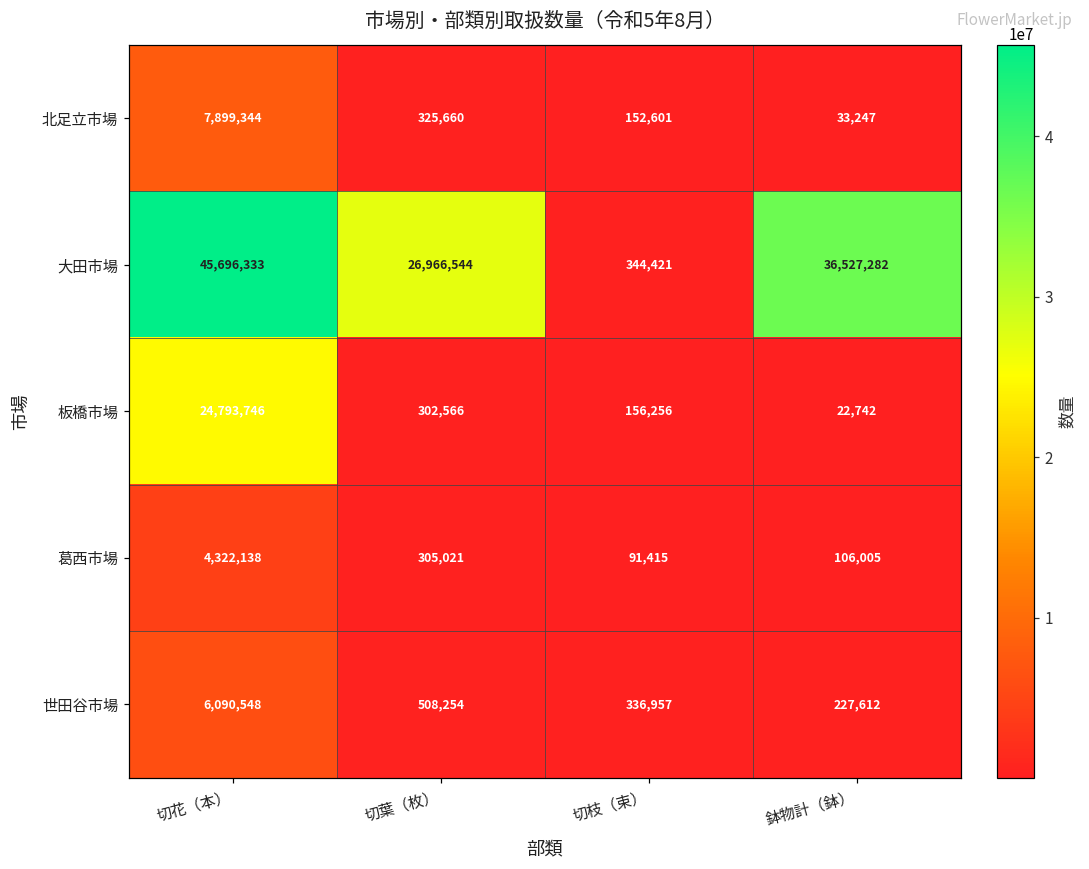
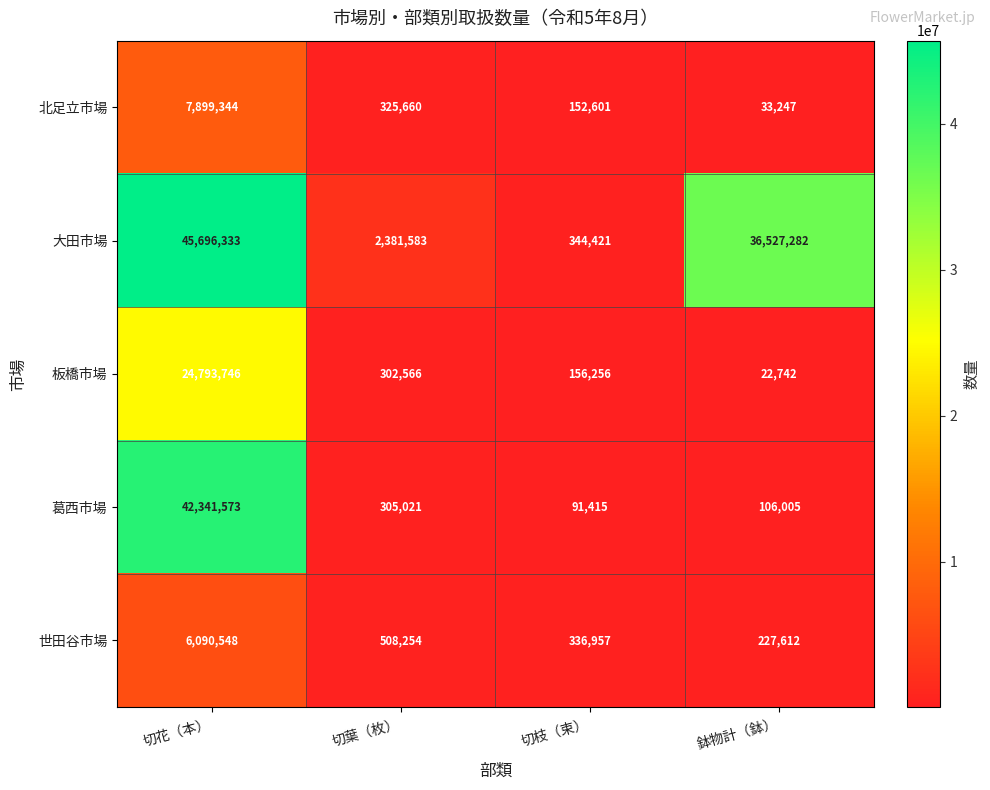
大田市場, 切葉（枚）: 26,966,544 -> 2,381,583
葛西市場, 切花（本）: 4,322,138 -> 42,341,573
